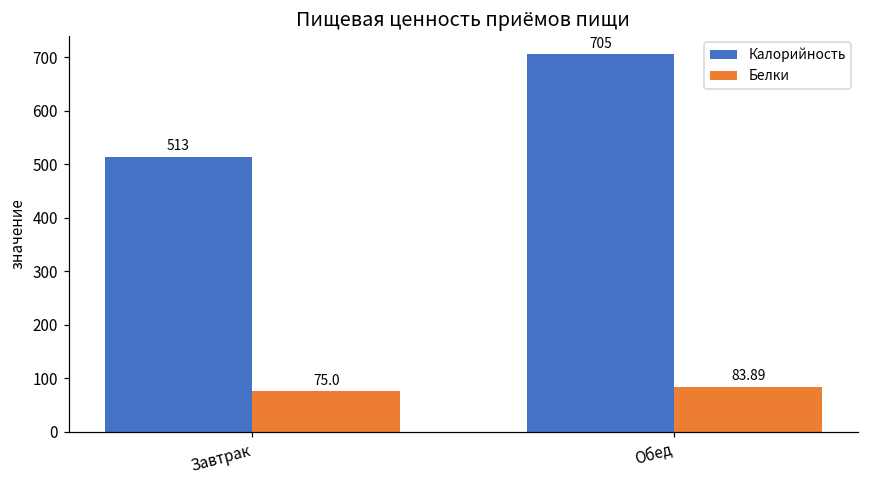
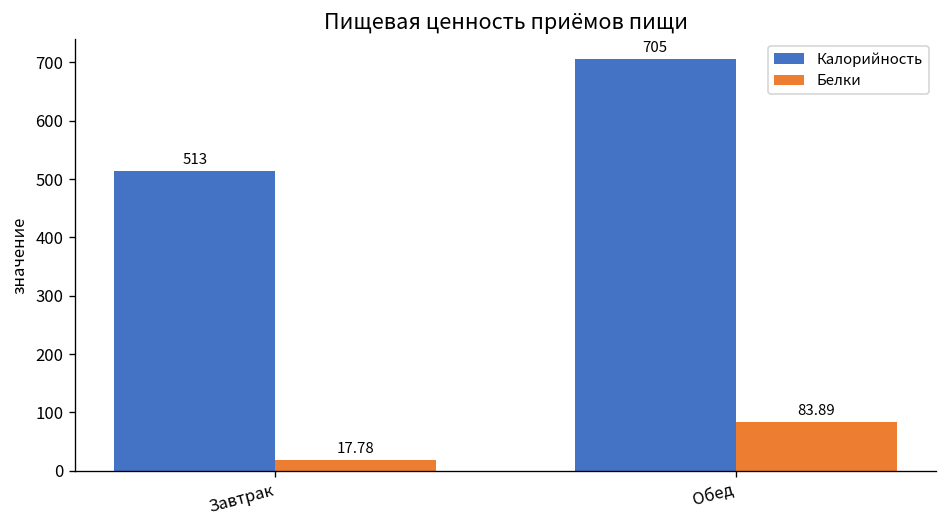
Белки, Завтрак: 75.0 -> 17.78
